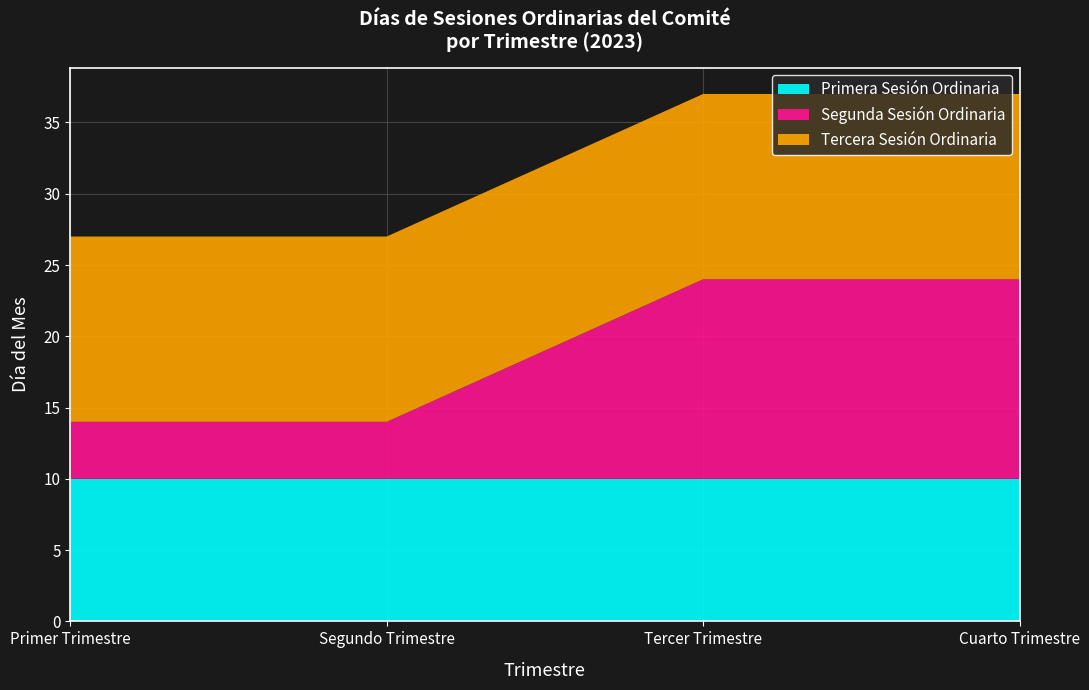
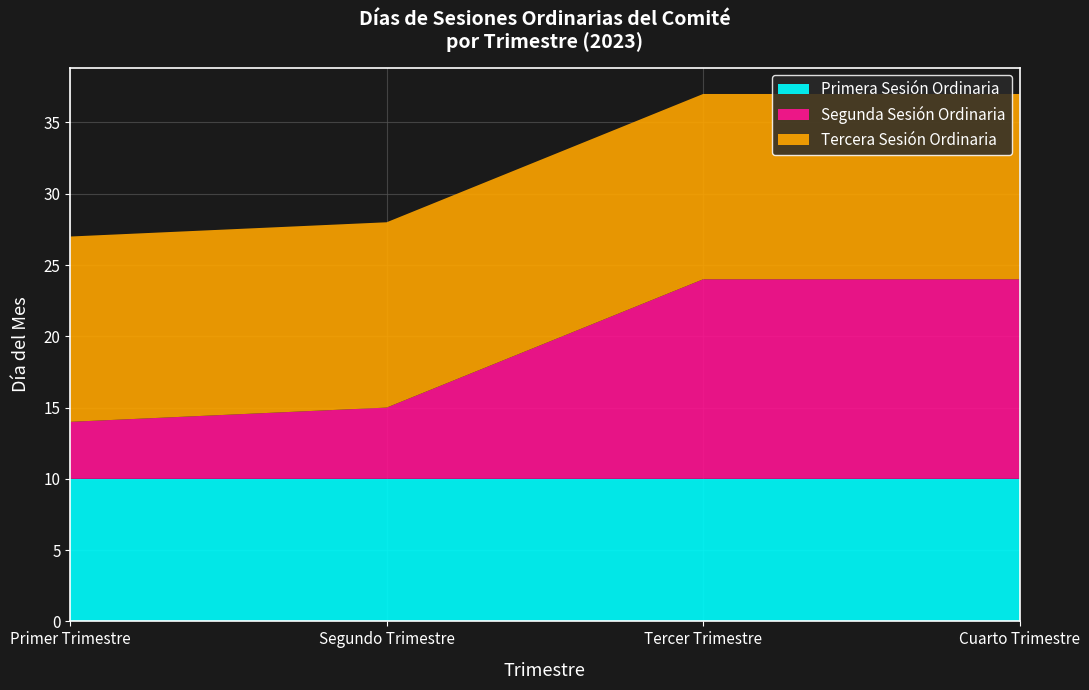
Segunda Sesión Ordinaria, Segundo Trimestre: 4 -> 5
